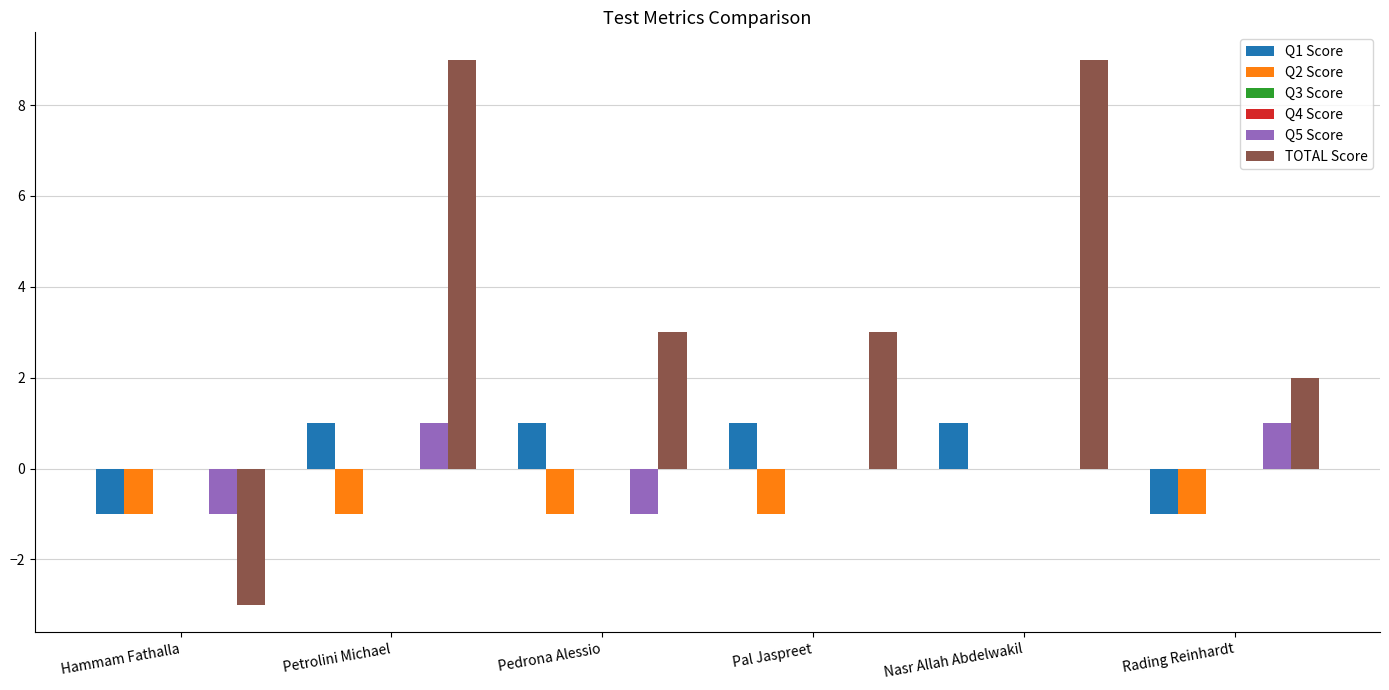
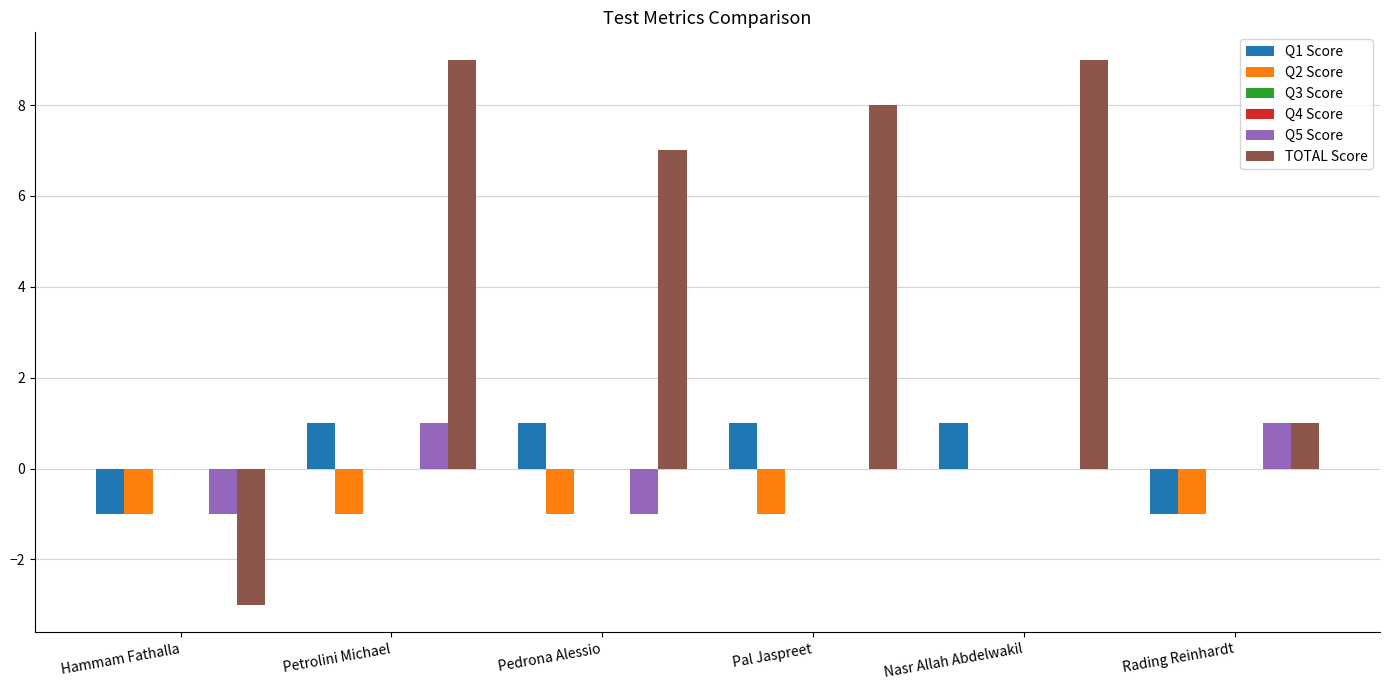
TOTAL Score, Pedrona Alessio: 3 -> 7
TOTAL Score, Pal Jaspreet: 3 -> 8
TOTAL Score, Rading Reinhardt: 2 -> 1
